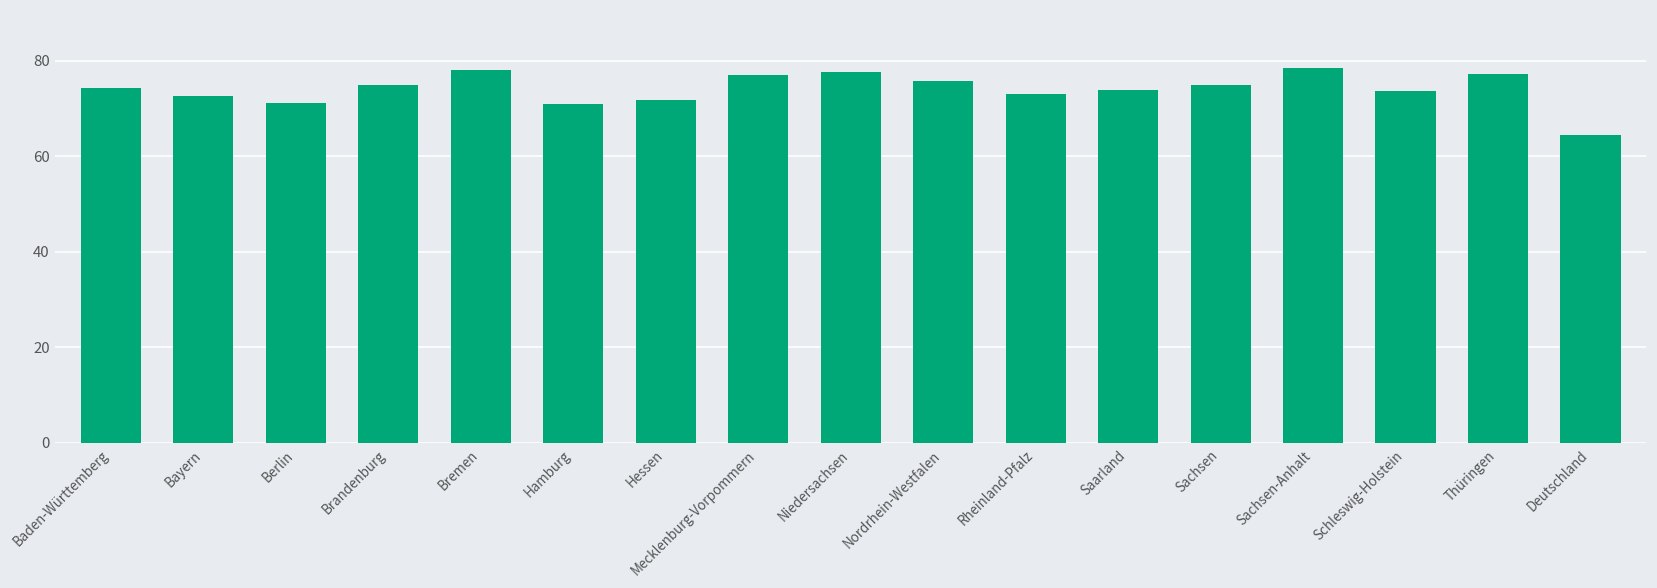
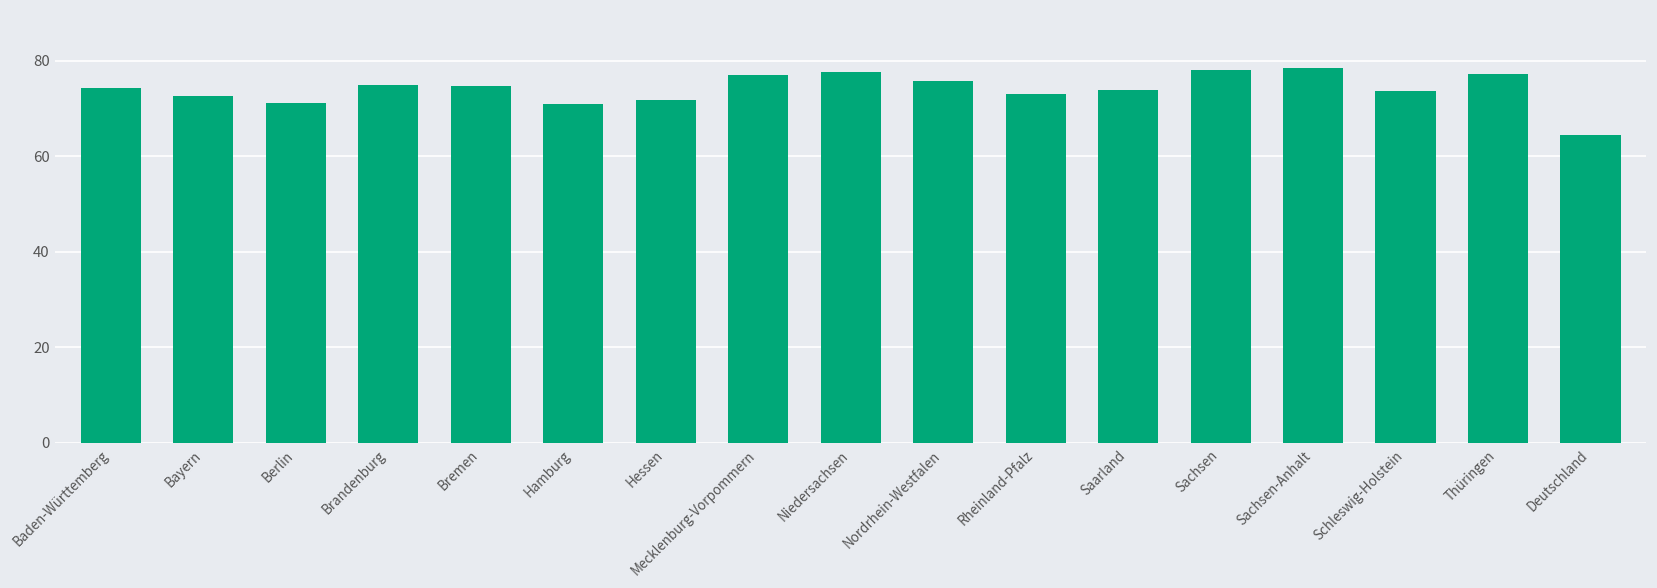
Bremen: 78 -> 75
Sachsen: 75 -> 78
